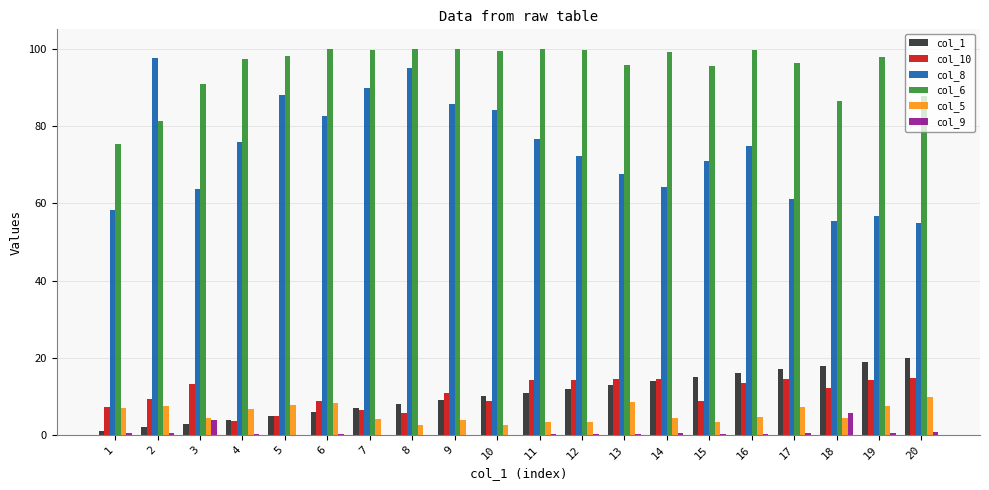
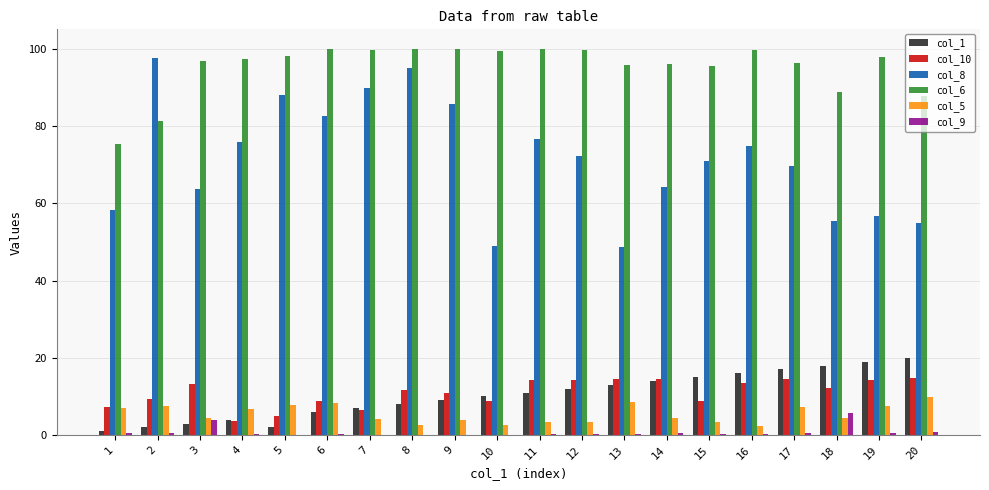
col_6, 3: 91 -> 97
col_1, 5: 5 -> 2
col_10, 8: 6 -> 12
col_8, 10: 84 -> 49
col_8, 13: 68 -> 49
col_6, 14: 99 -> 96
col_5, 16: 5 -> 2
col_8, 17: 61 -> 70
col_6, 18: 86 -> 89
